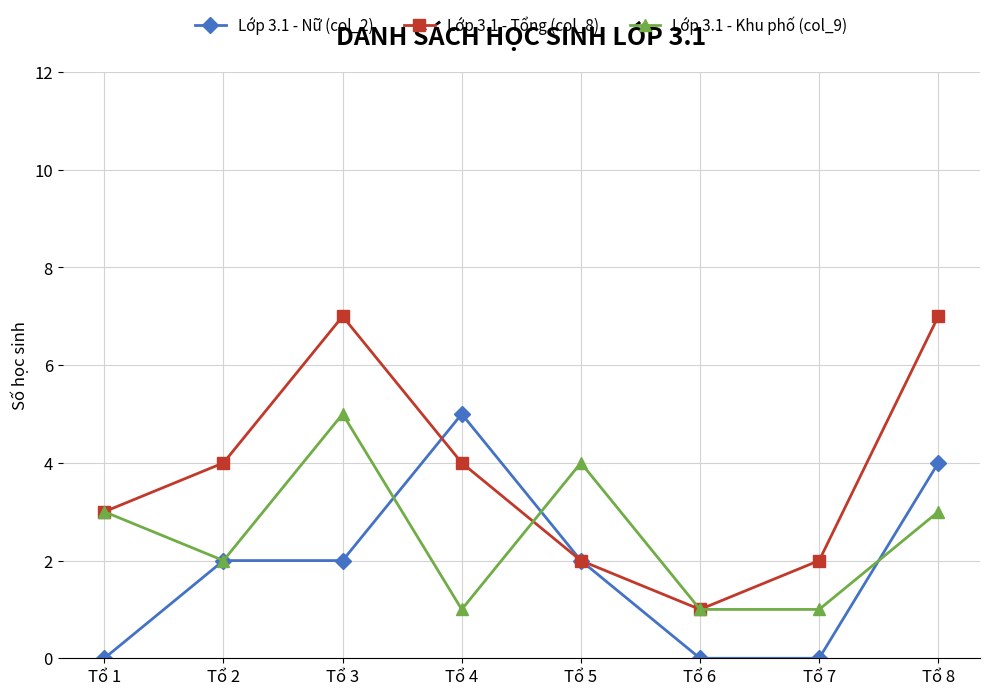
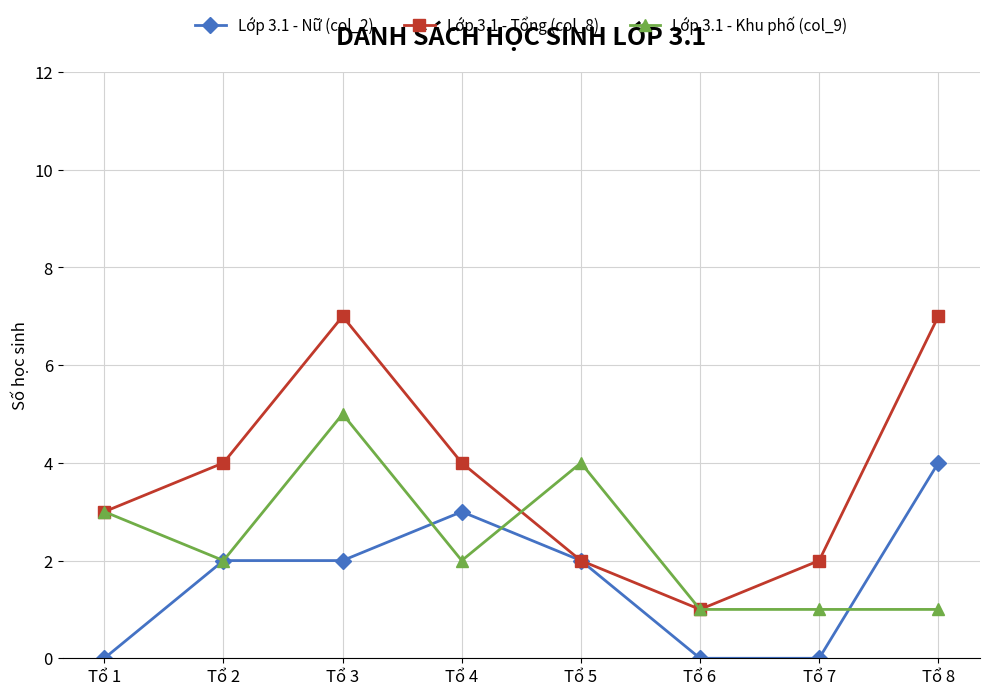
Lớp 3.1 - Nữ (col_2), Tổ 4: 5 -> 3
Lớp 3.1 - Khu phố (col_9), Tổ 4: 1 -> 2
Lớp 3.1 - Khu phố (col_9), Tổ 8: 3 -> 1
